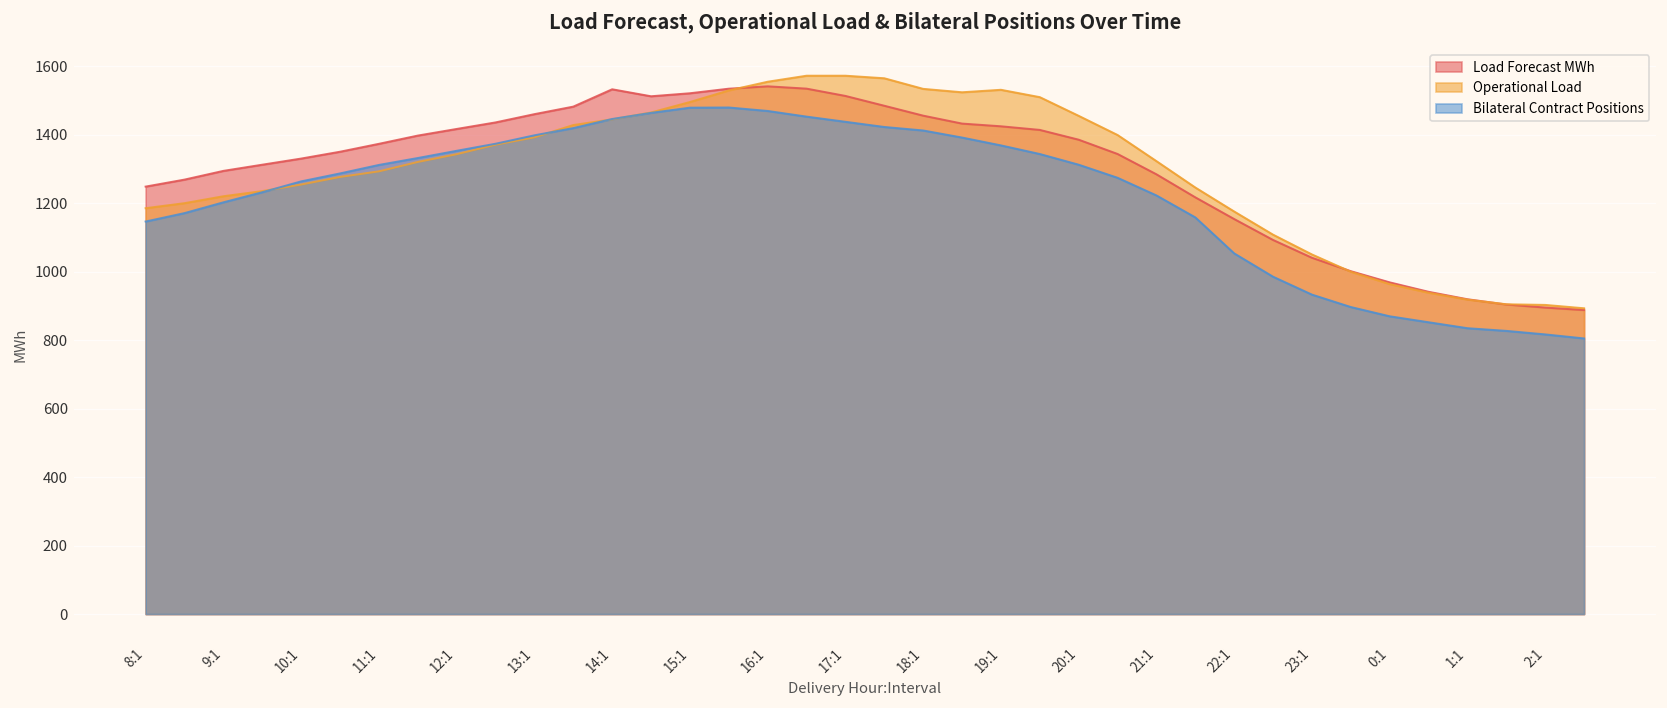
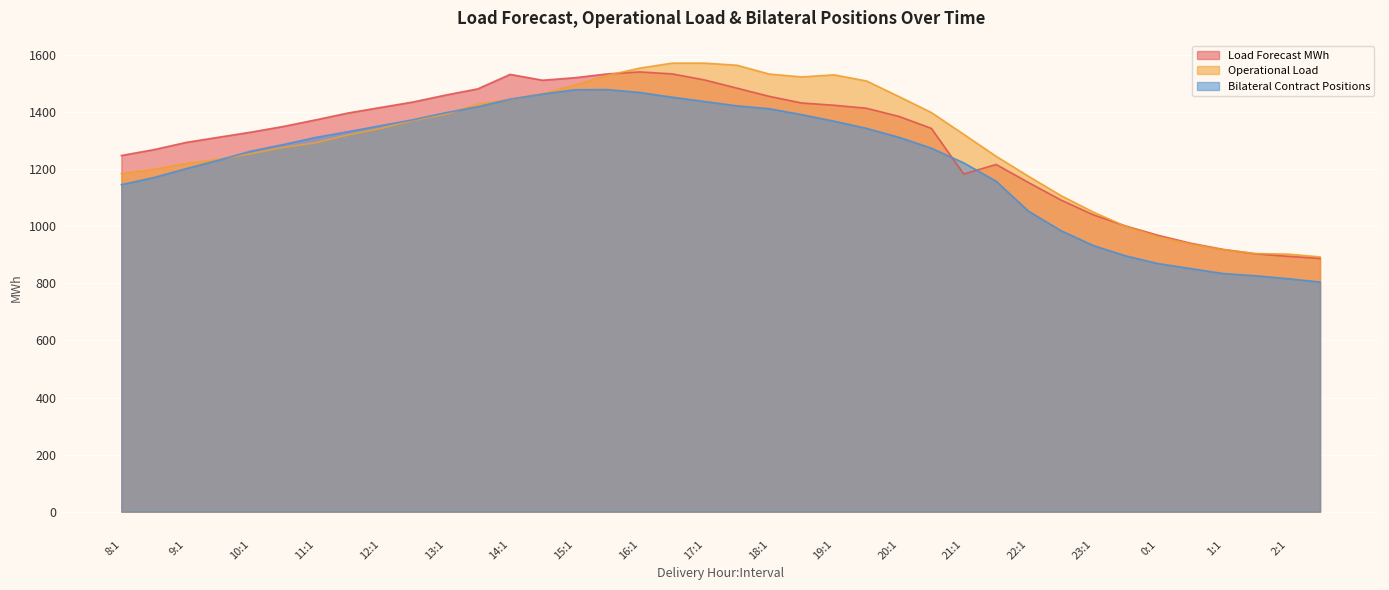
Load Forecast MWh, 21:1: 1280 -> 1180
